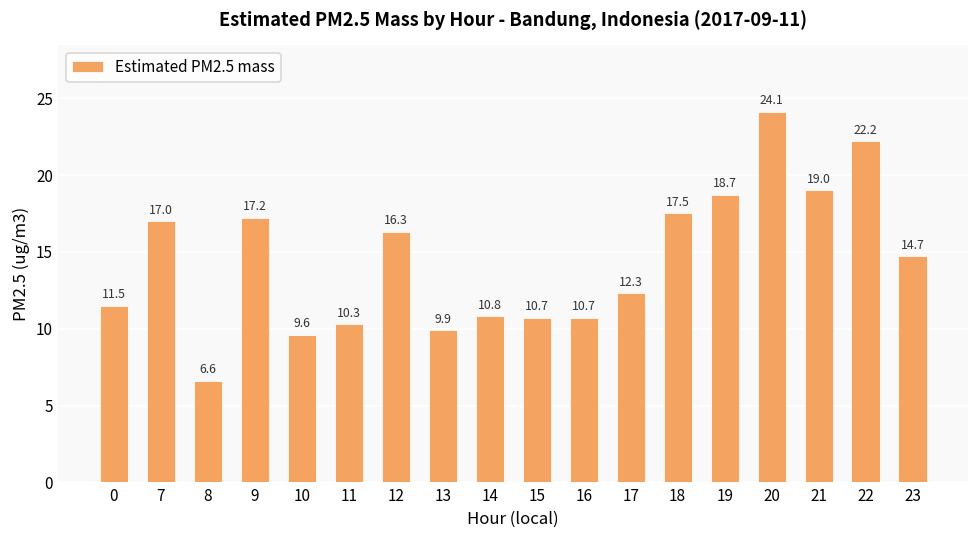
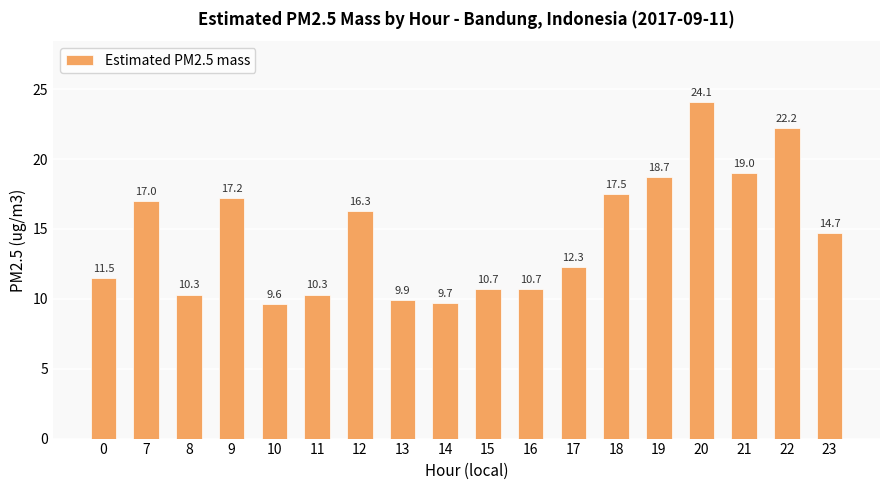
8: 6.6 -> 10.3
14: 10.8 -> 9.7
